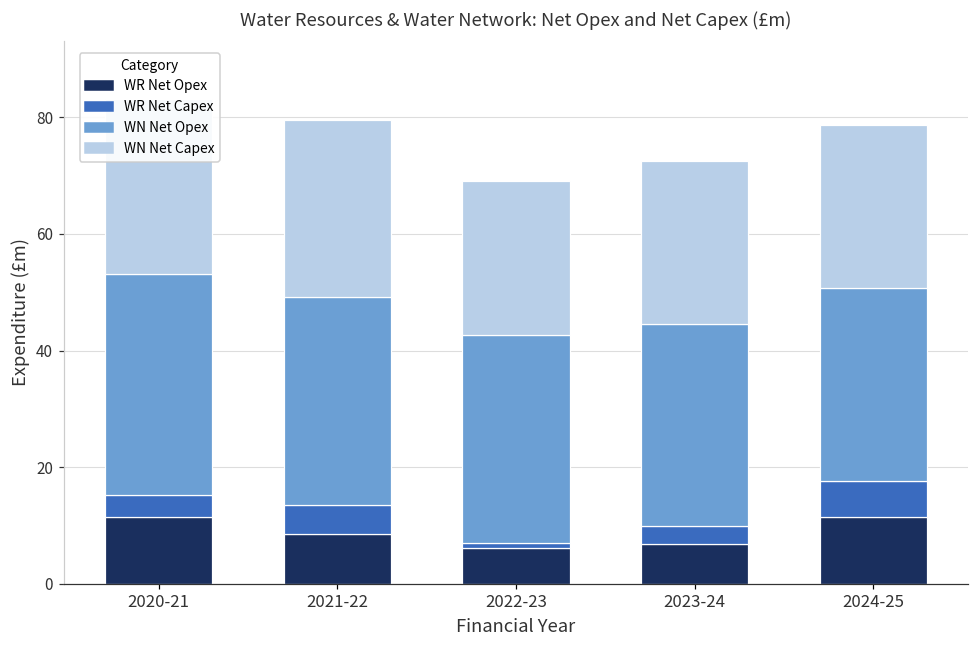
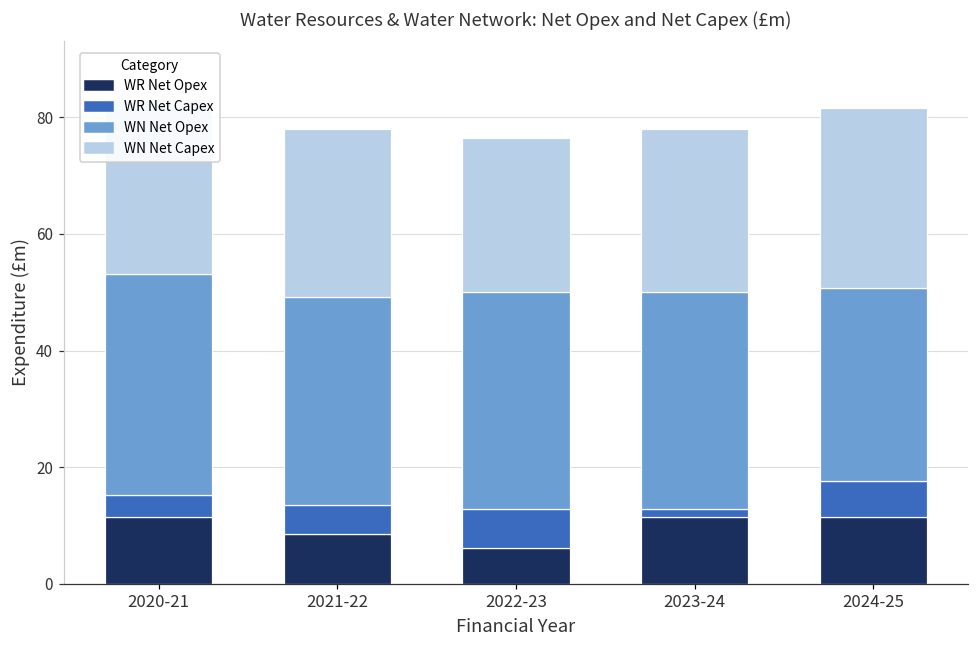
WN Net Capex, 2021-22: 30 -> 29
WR Net Capex, 2022-23: 1 -> 7
WN Net Opex, 2022-23: 36 -> 37
WR Net Opex, 2023-24: 7 -> 11
WR Net Capex, 2023-24: 3 -> 1
WN Net Opex, 2023-24: 35 -> 37
WN Net Capex, 2024-25: 28 -> 31
